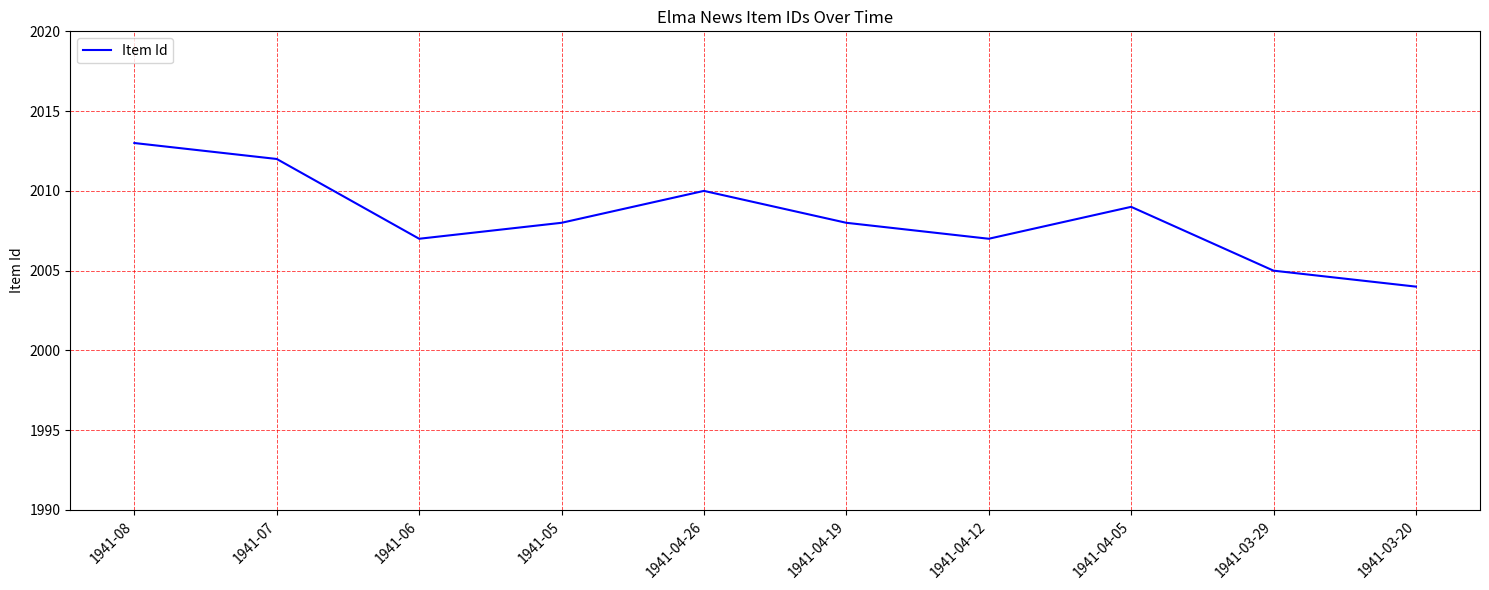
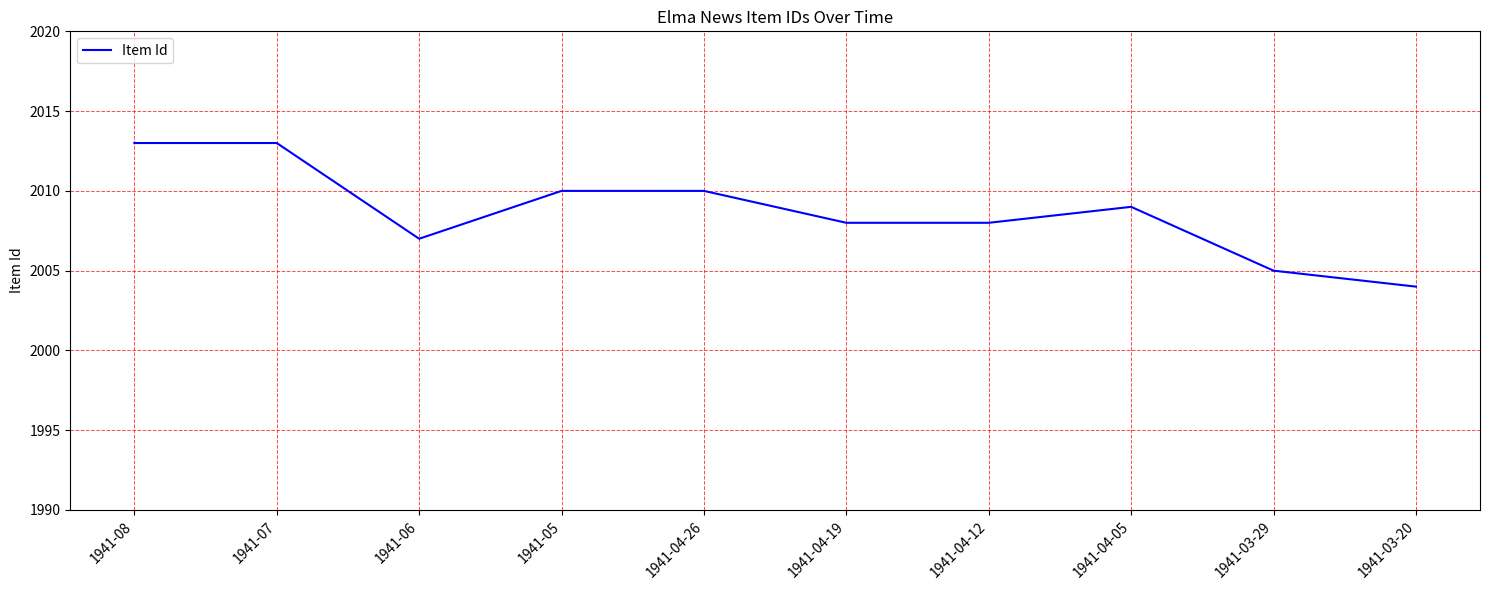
1941-07: 2012 -> 2013
1941-05: 2008 -> 2010
1941-04-12: 2007 -> 2008
